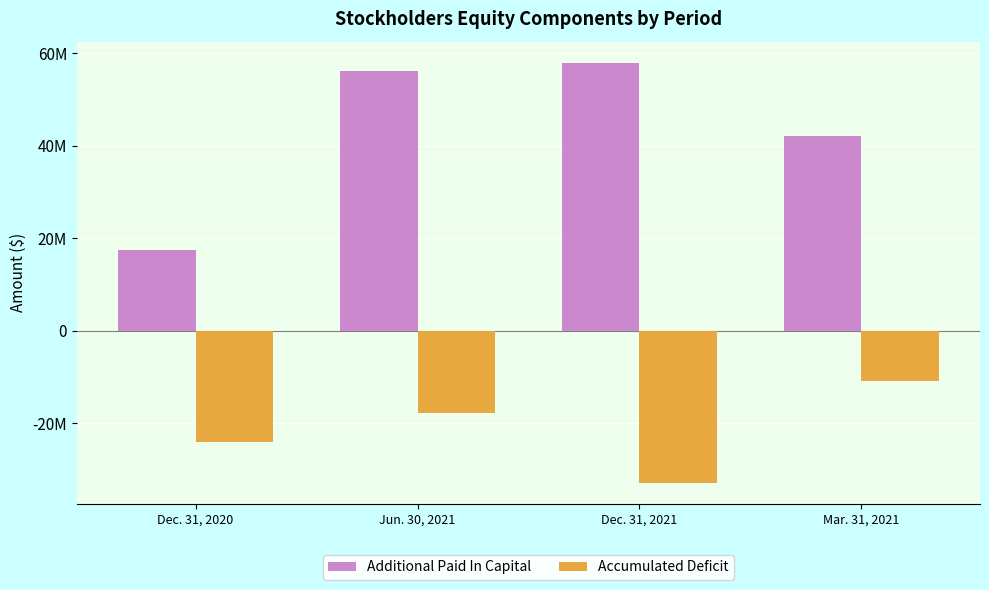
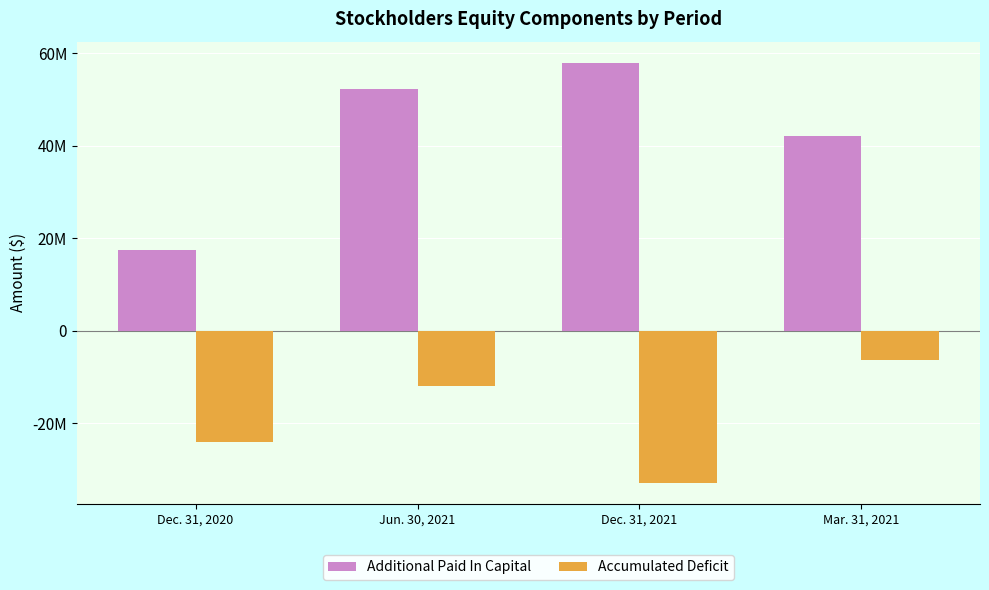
Additional Paid In Capital, Jun. 30, 2021: 56000000 -> 52000000
Accumulated Deficit, Jun. 30, 2021: -18000000 -> -12000000
Accumulated Deficit, Mar. 31, 2021: -11000000 -> -6000000
